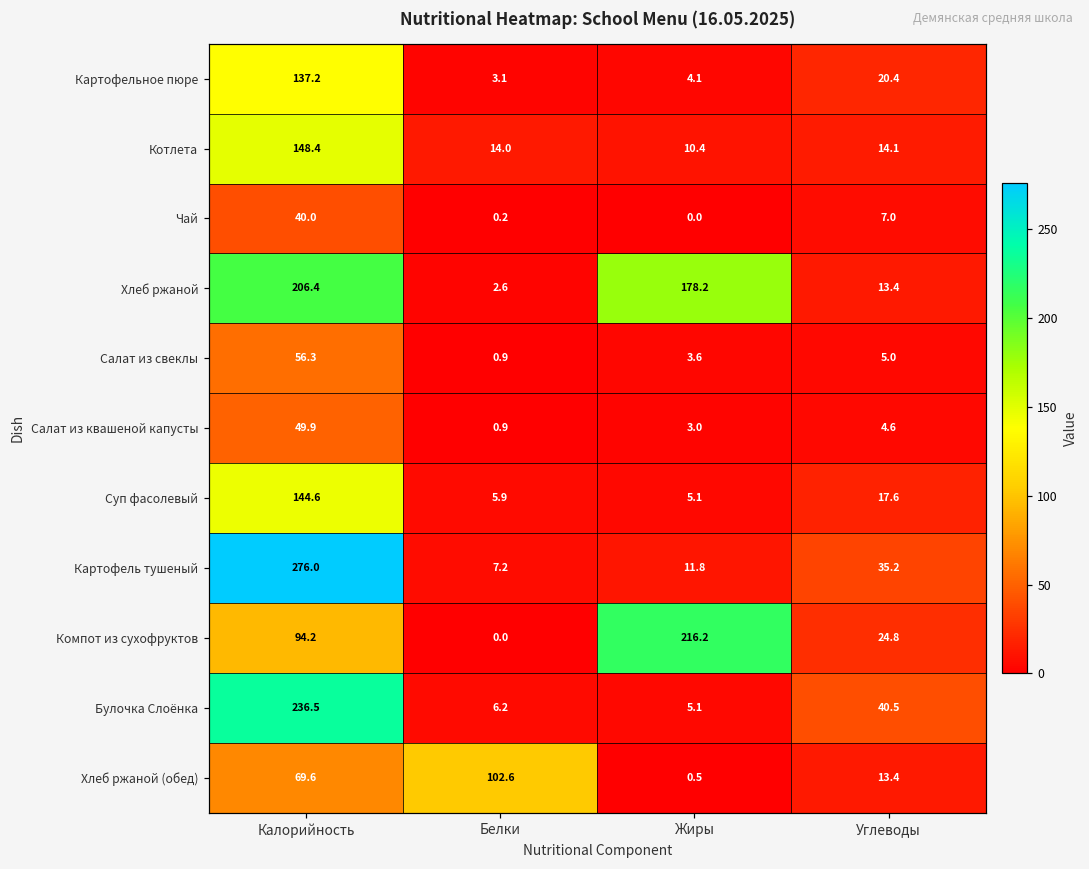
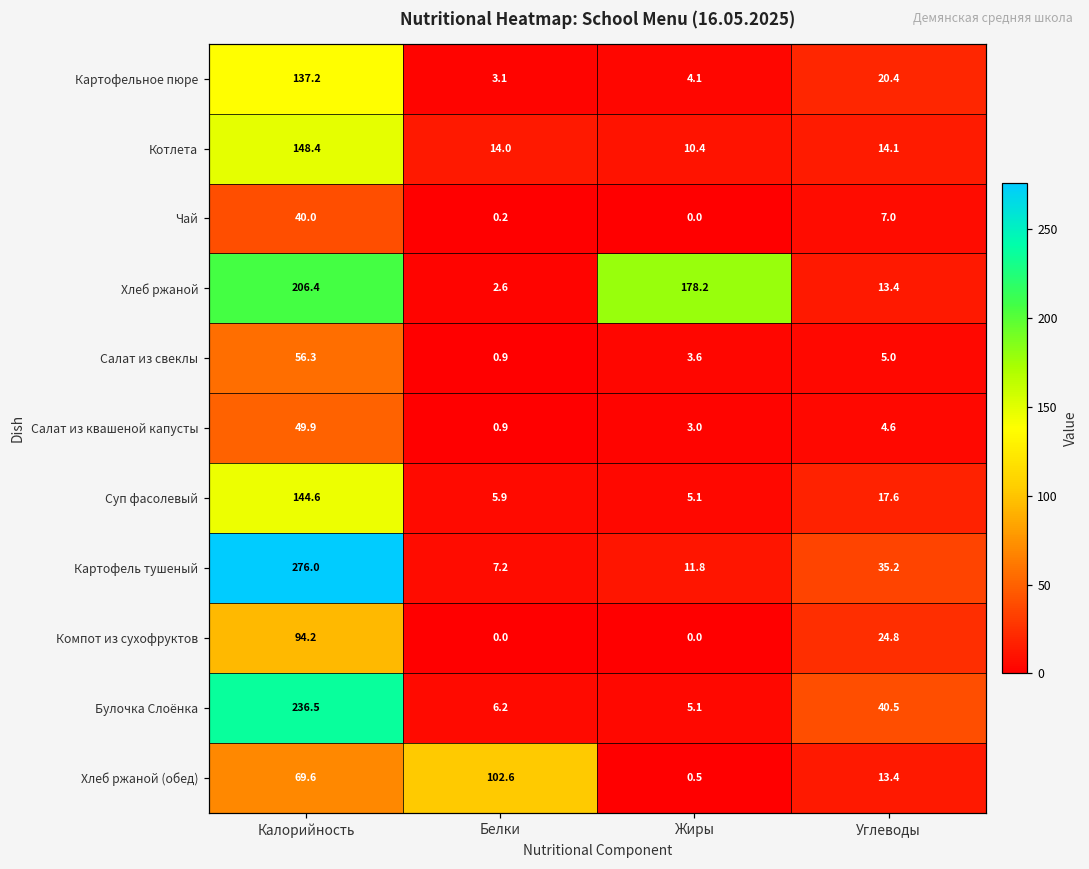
Компот из сухофруктов, Жиры: 216.2 -> 0.0
